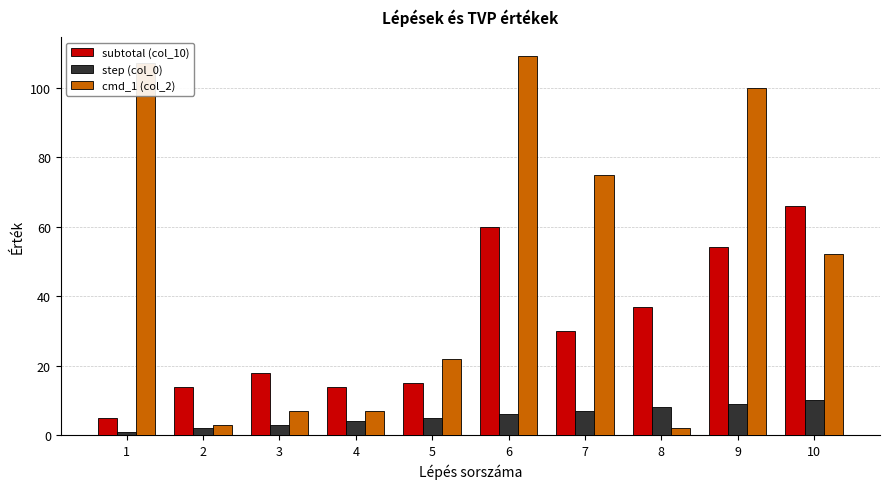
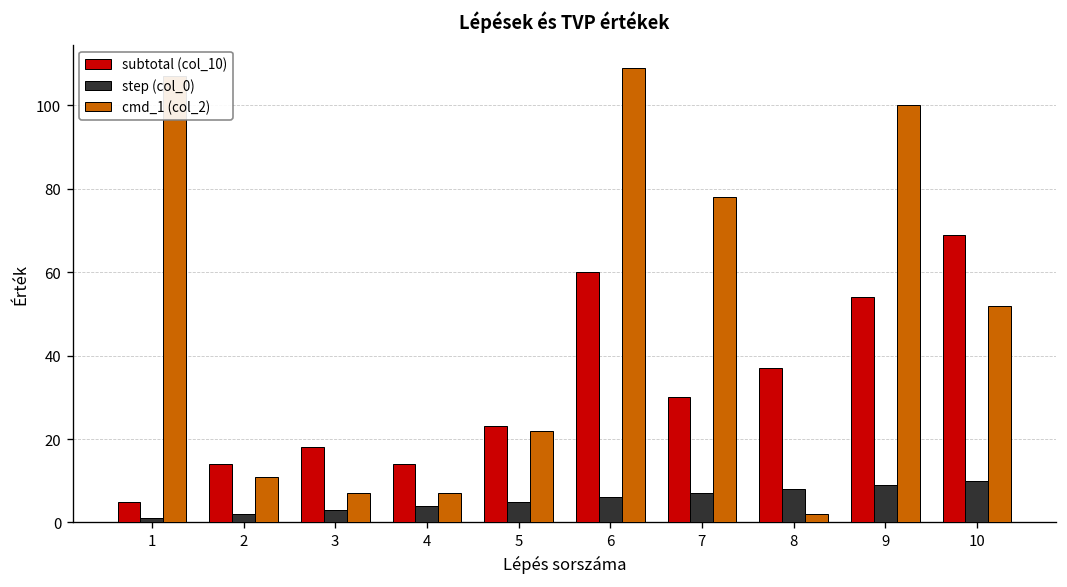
cmd_1 (col_2), 2: 3 -> 11
subtotal (col_10), 5: 15 -> 23
cmd_1 (col_2), 7: 75 -> 78
subtotal (col_10), 10: 66 -> 69
